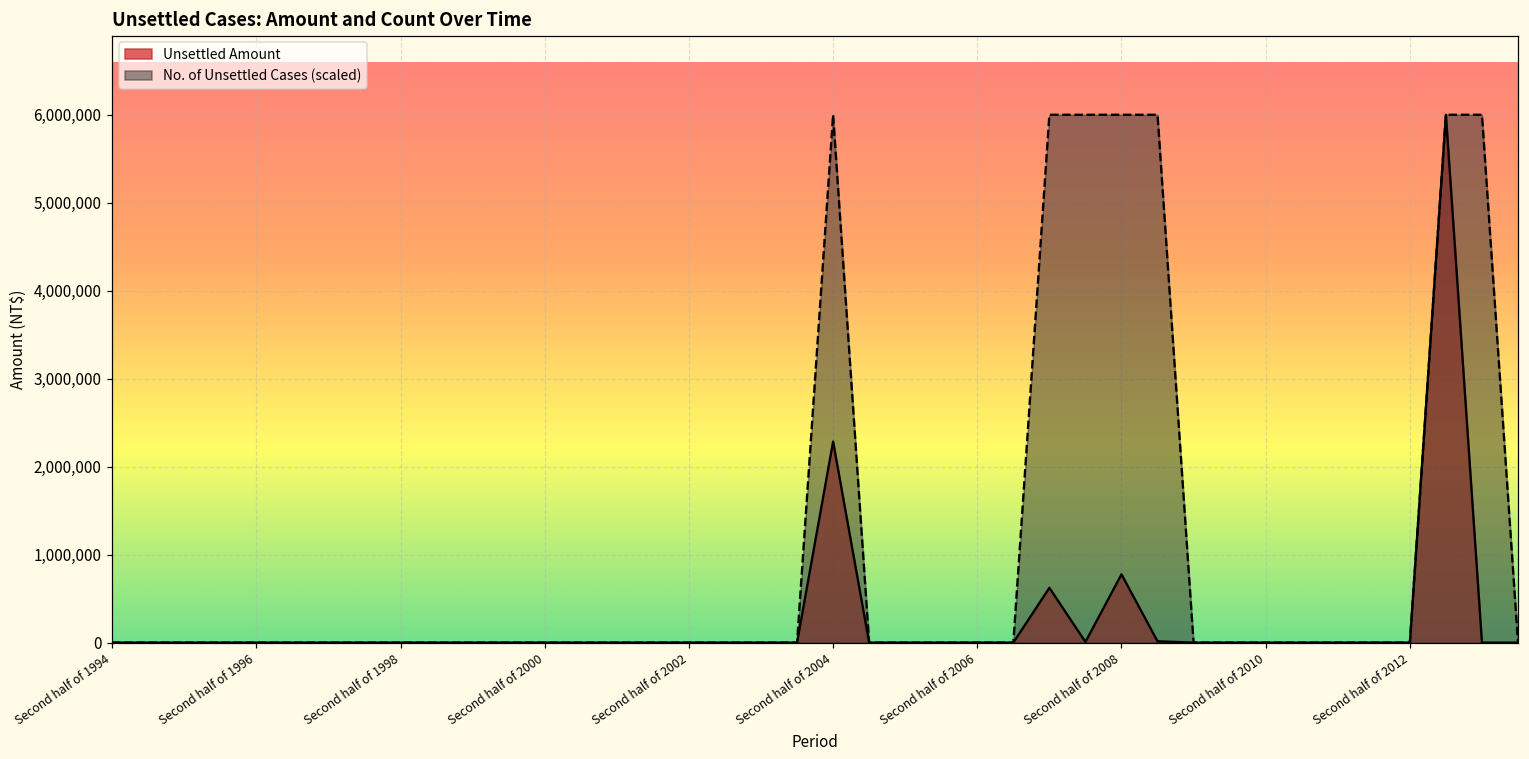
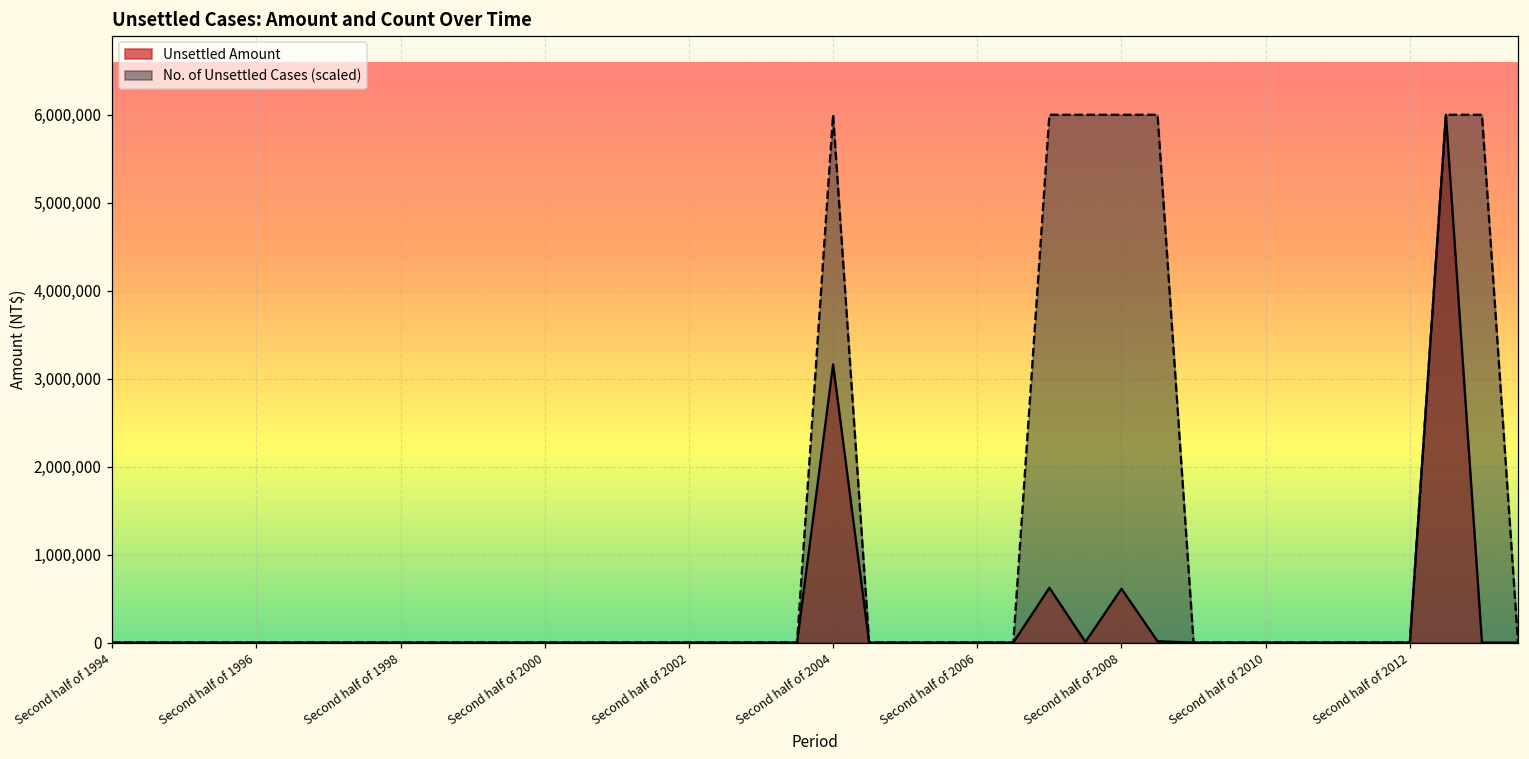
Unsettled Amount, Second half of 2004: 2,300,000 -> 3,200,000
Unsettled Amount, Second half of 2008: 800,000 -> 600,000
